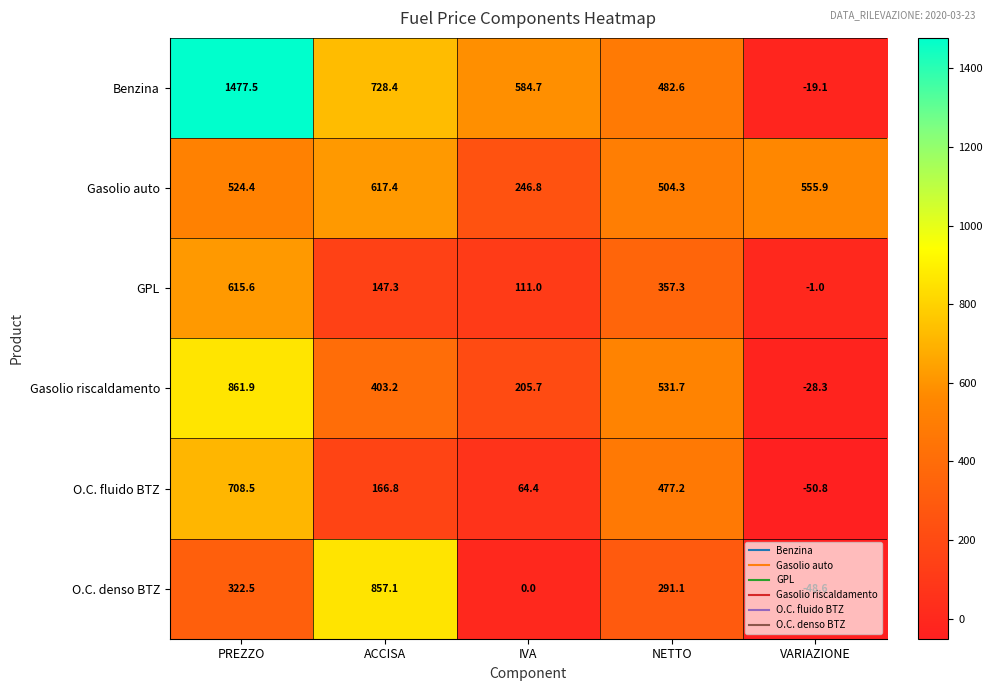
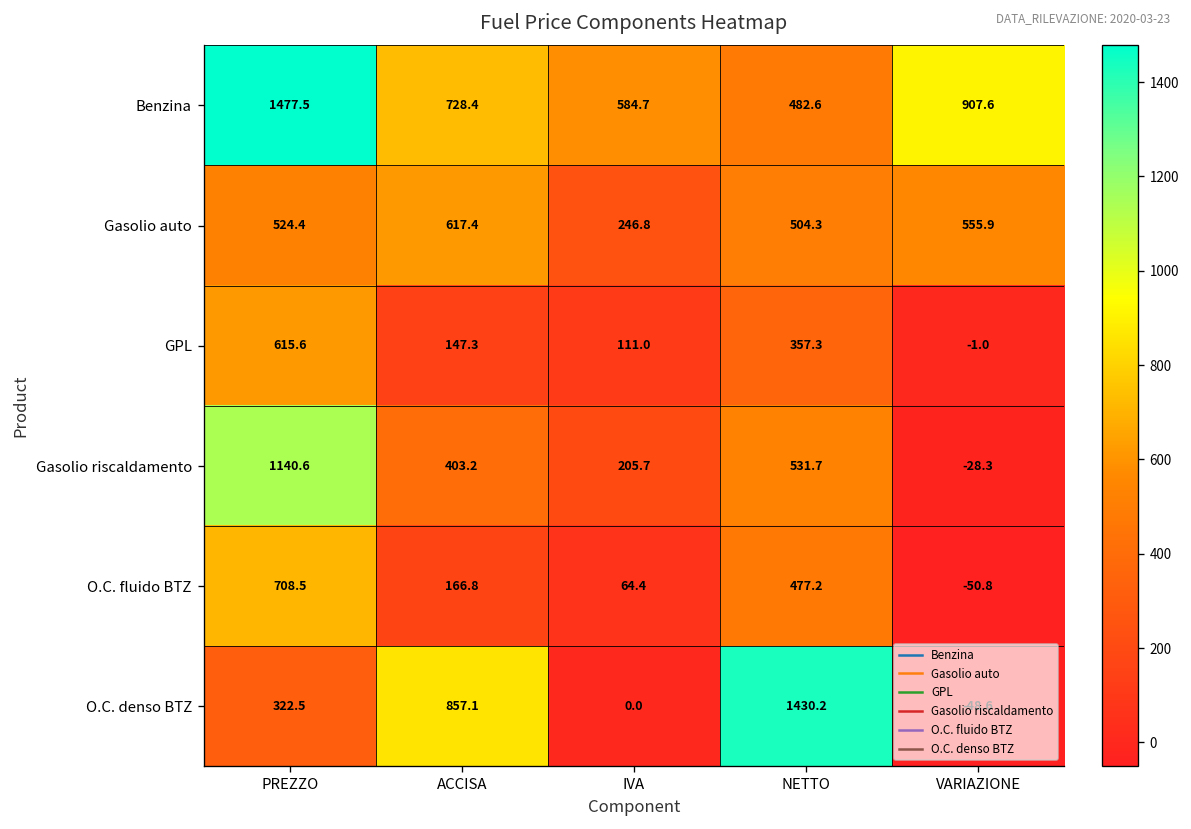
Benzina, VARIAZIONE: -19.1 -> 907.6
Gasolio riscaldamento, PREZZO: 861.9 -> 1140.6
O.C. denso BTZ, NETTO: 291.1 -> 1430.2
